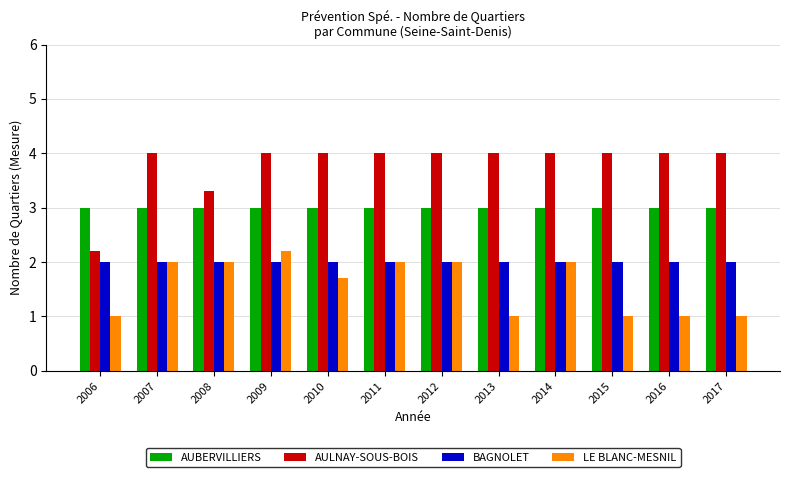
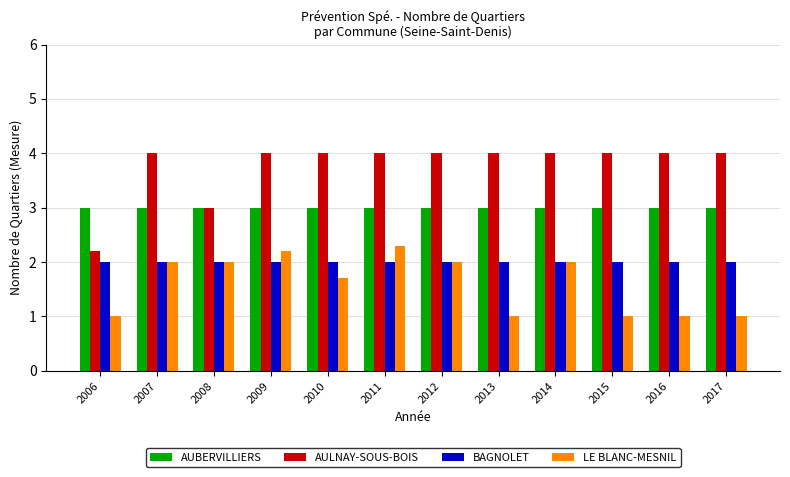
AULNAY-SOUS-BOIS, 2008: 3.3 -> 3.0
LE BLANC-MESNIL, 2011: 2.0 -> 2.3
